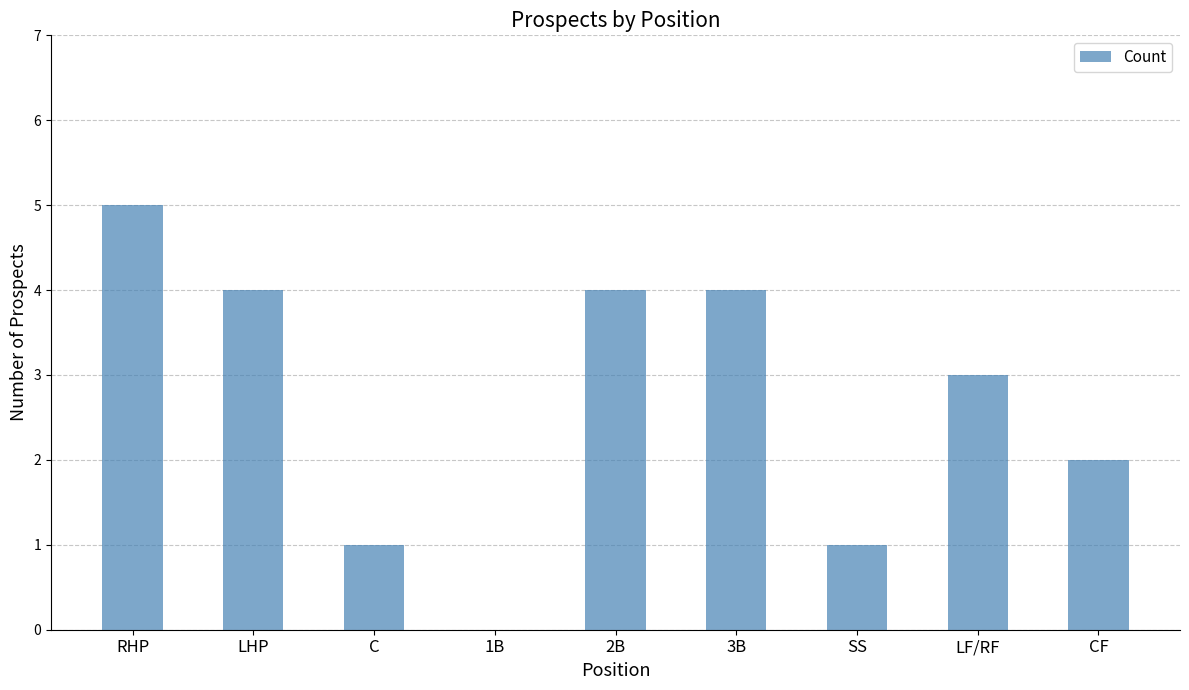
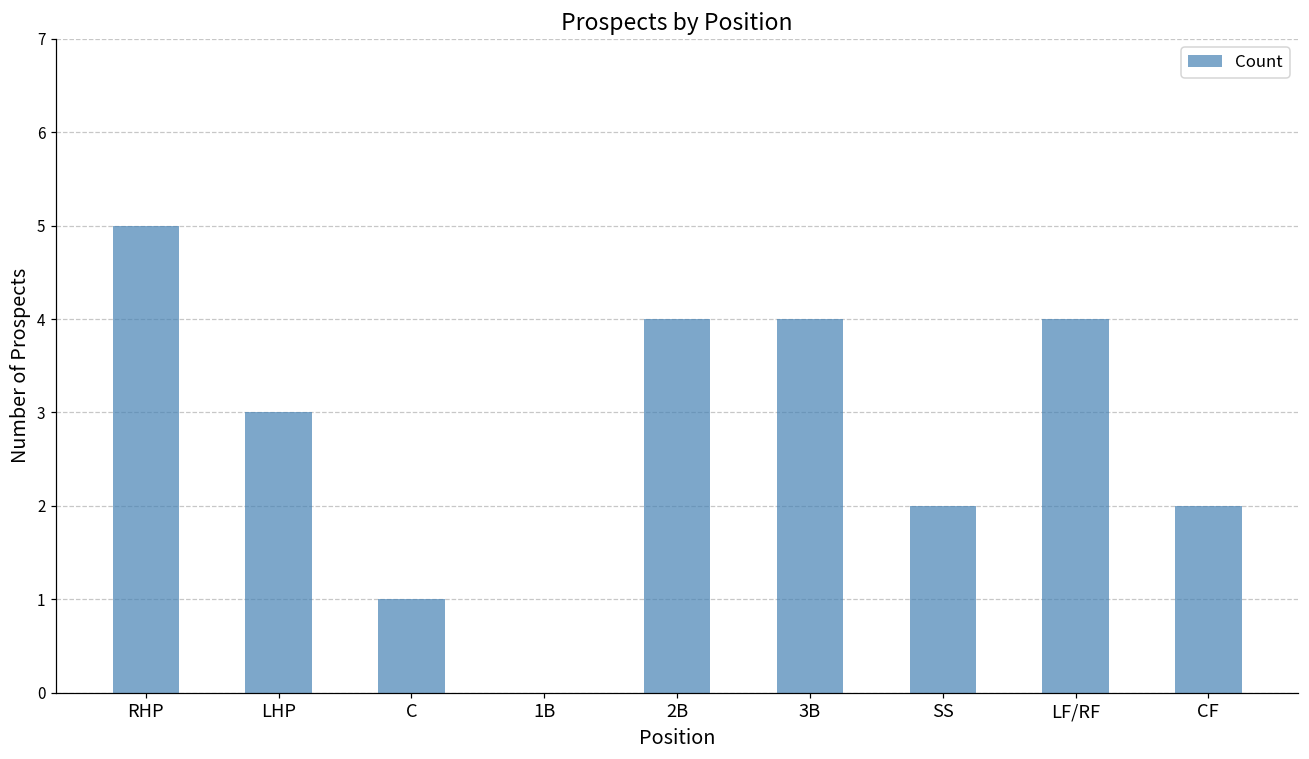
LHP: 4 -> 3
SS: 1 -> 2
LF/RF: 3 -> 4
